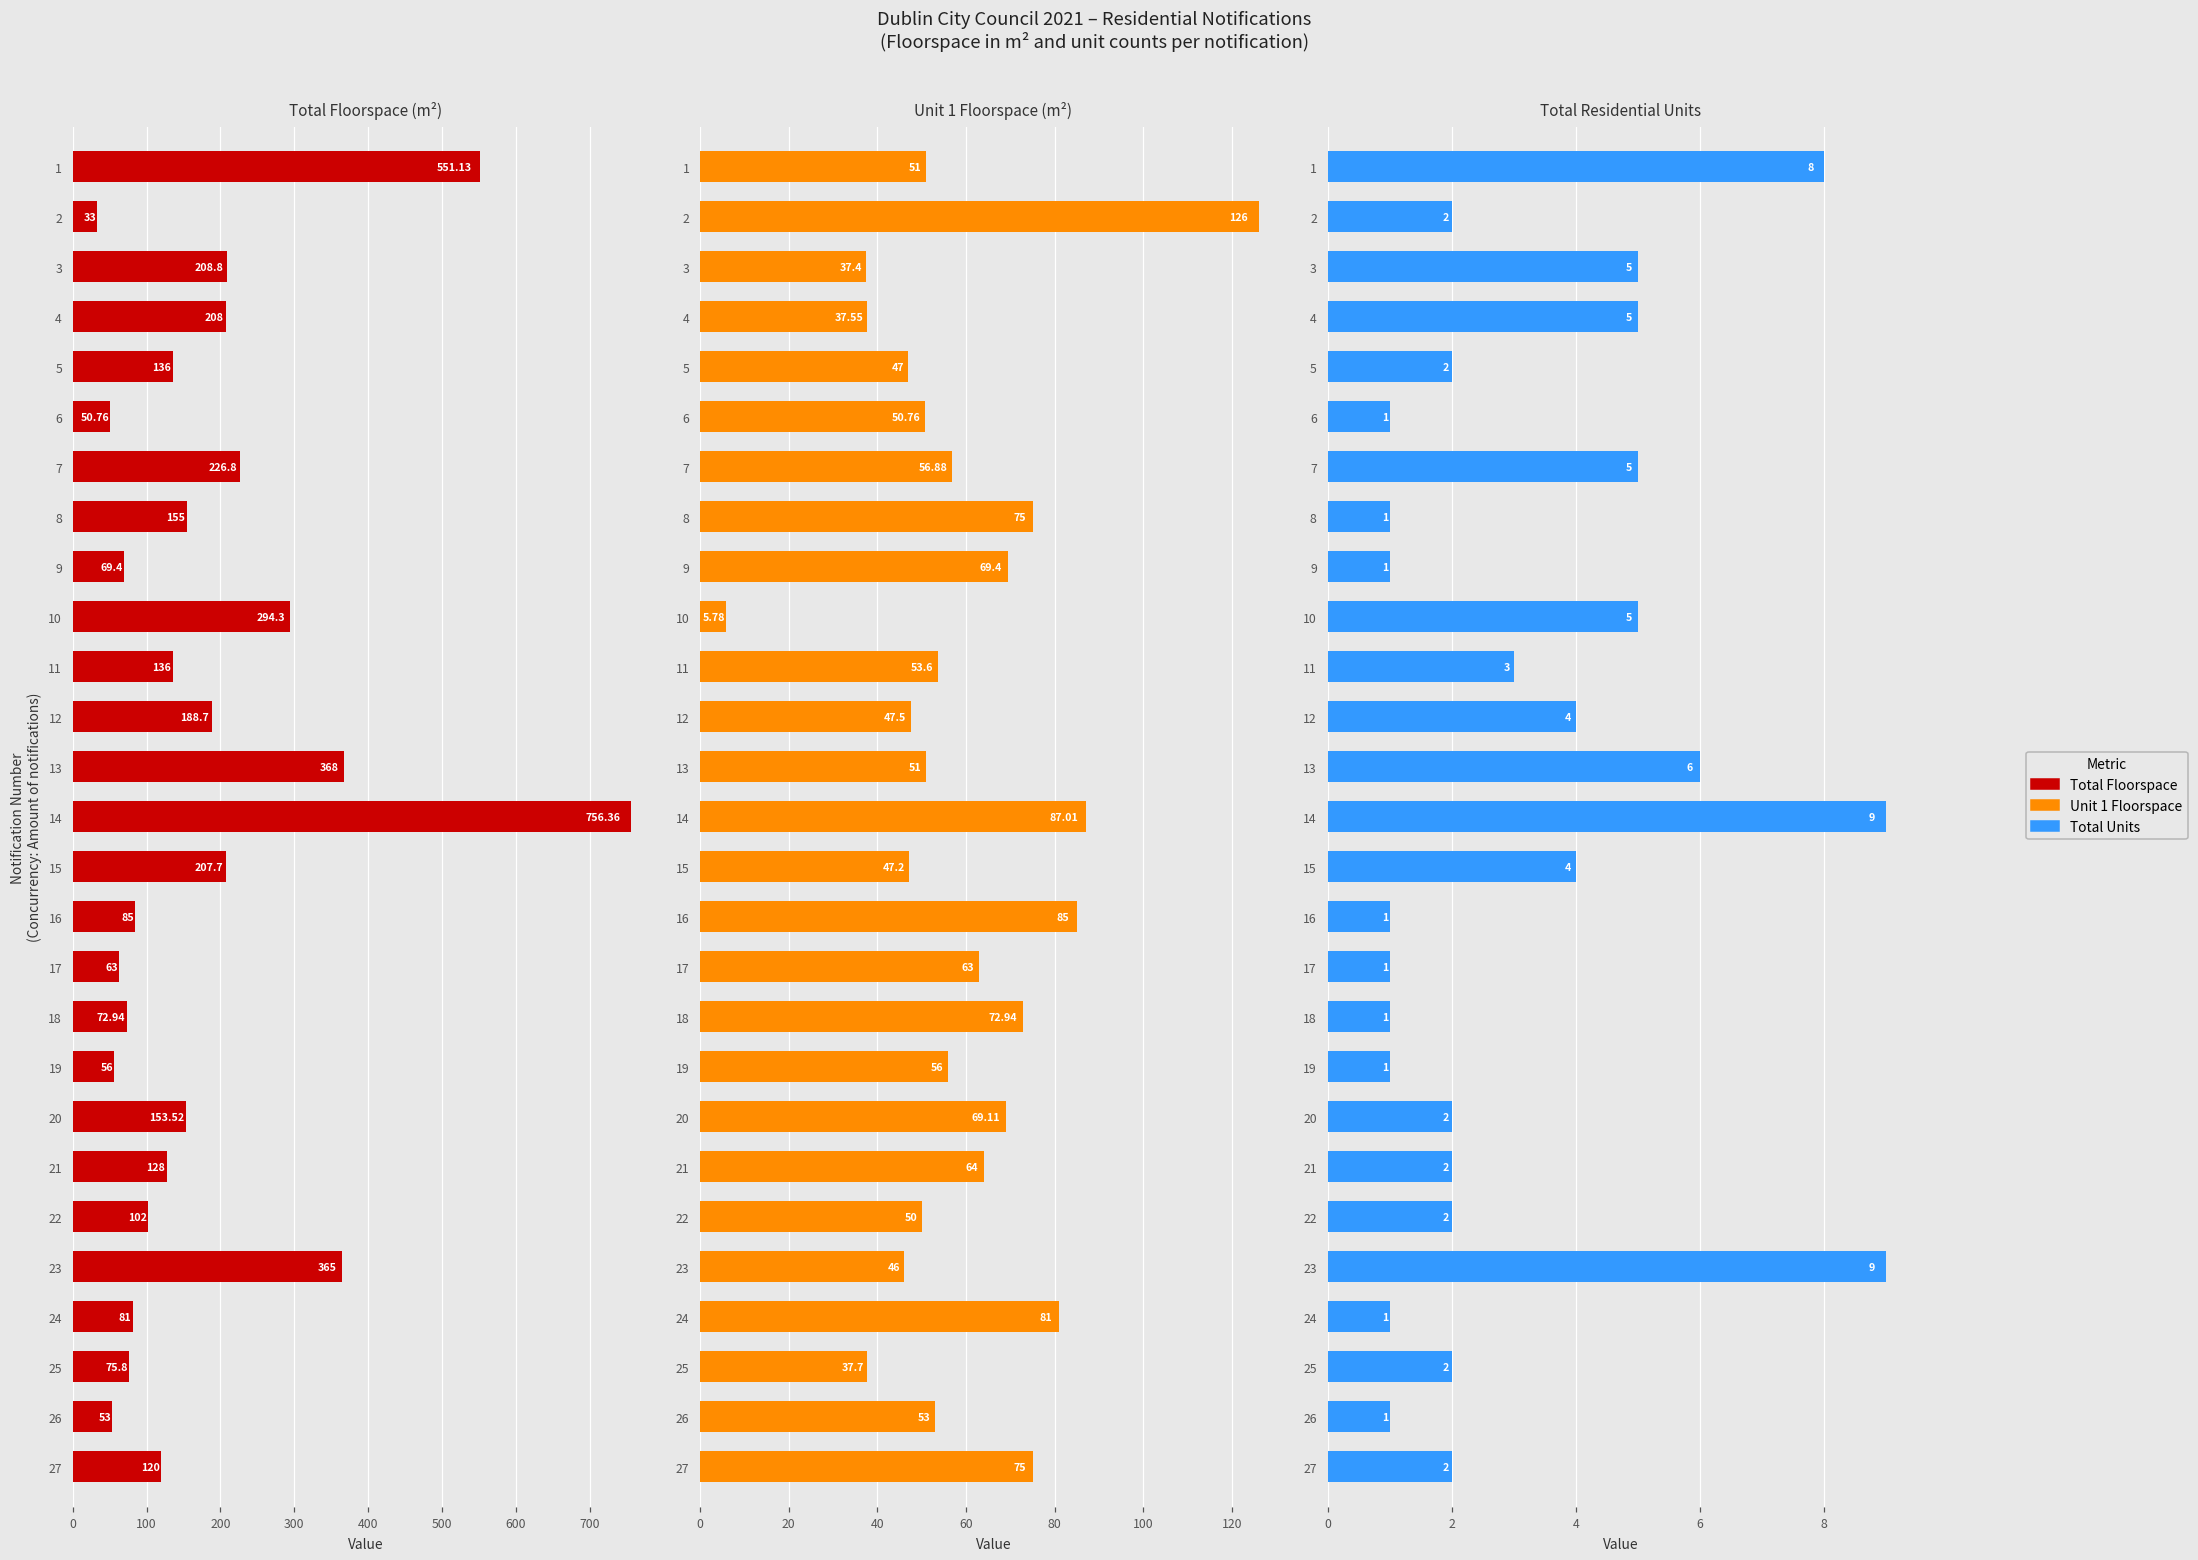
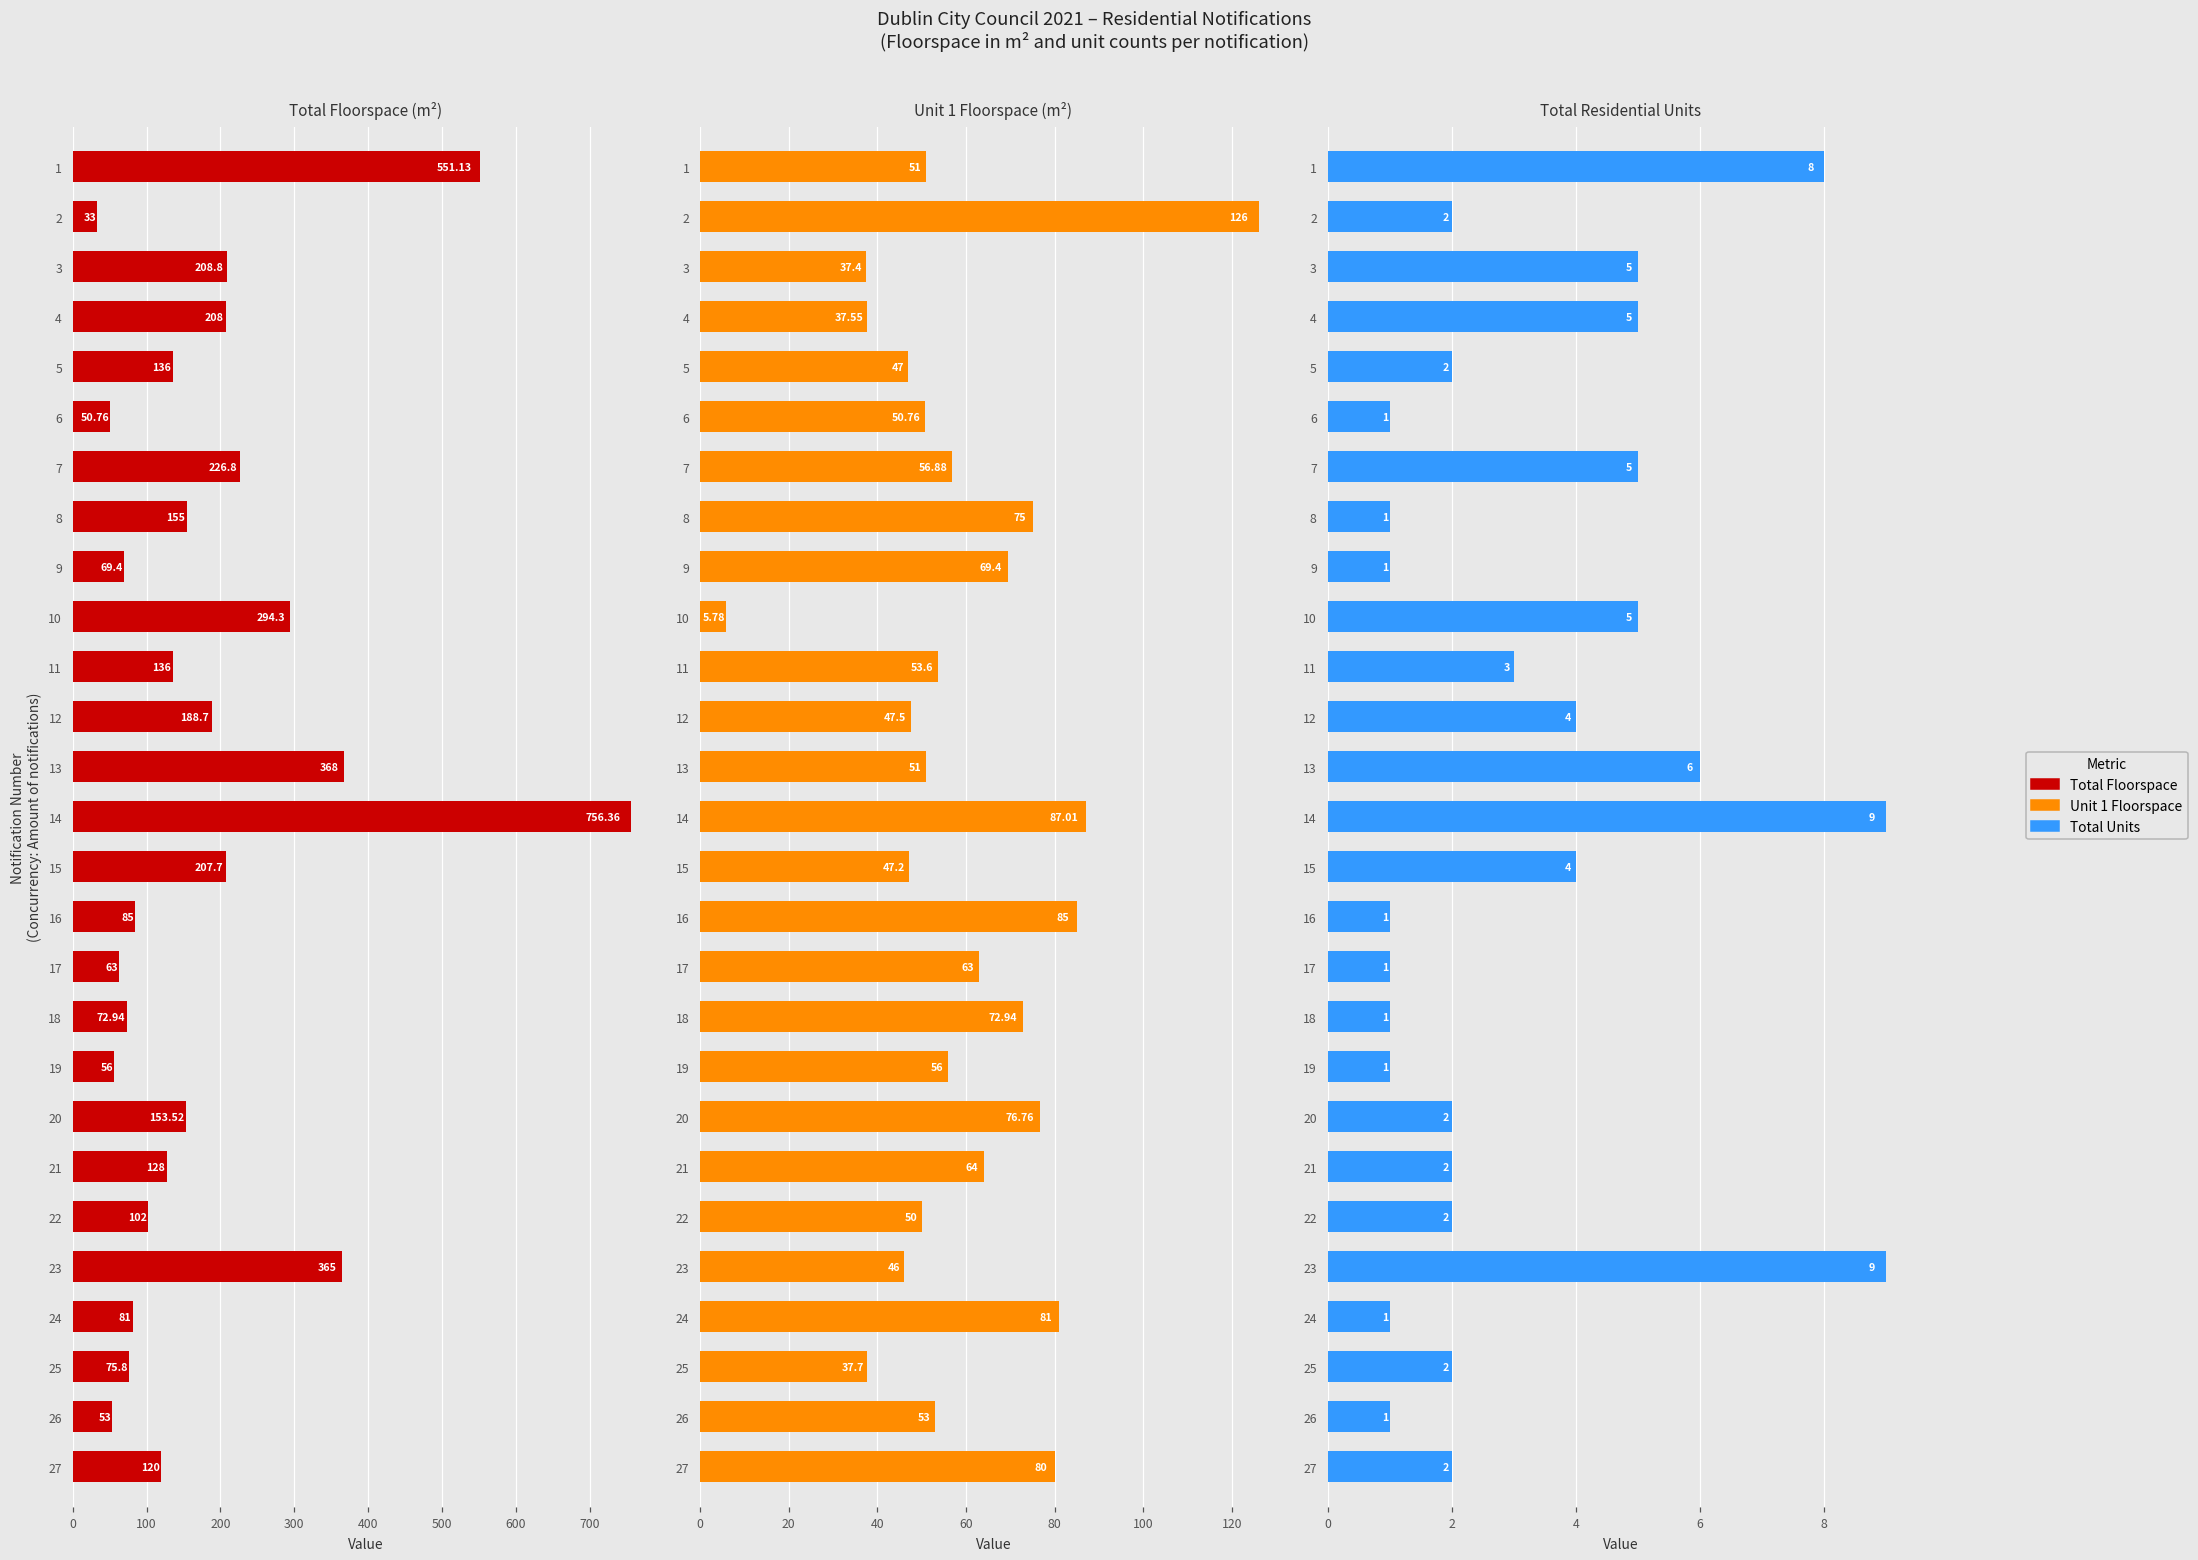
Unit 1 Floorspace (m²), 20: 69.11 -> 76.76
Unit 1 Floorspace (m²), 27: 75 -> 80
